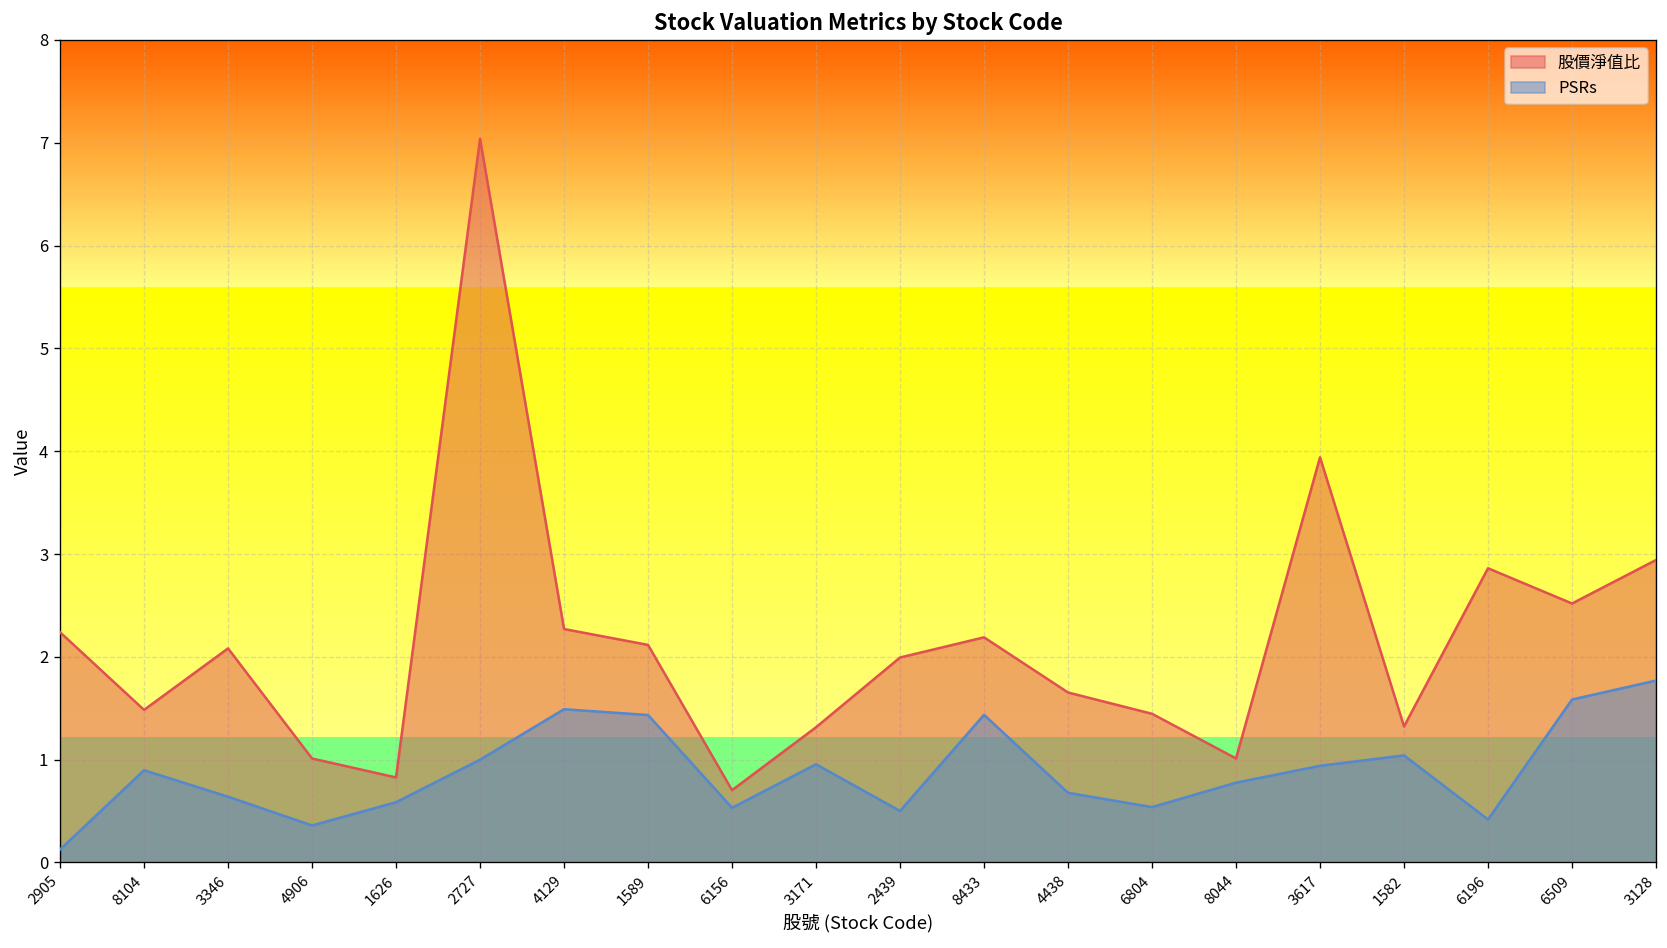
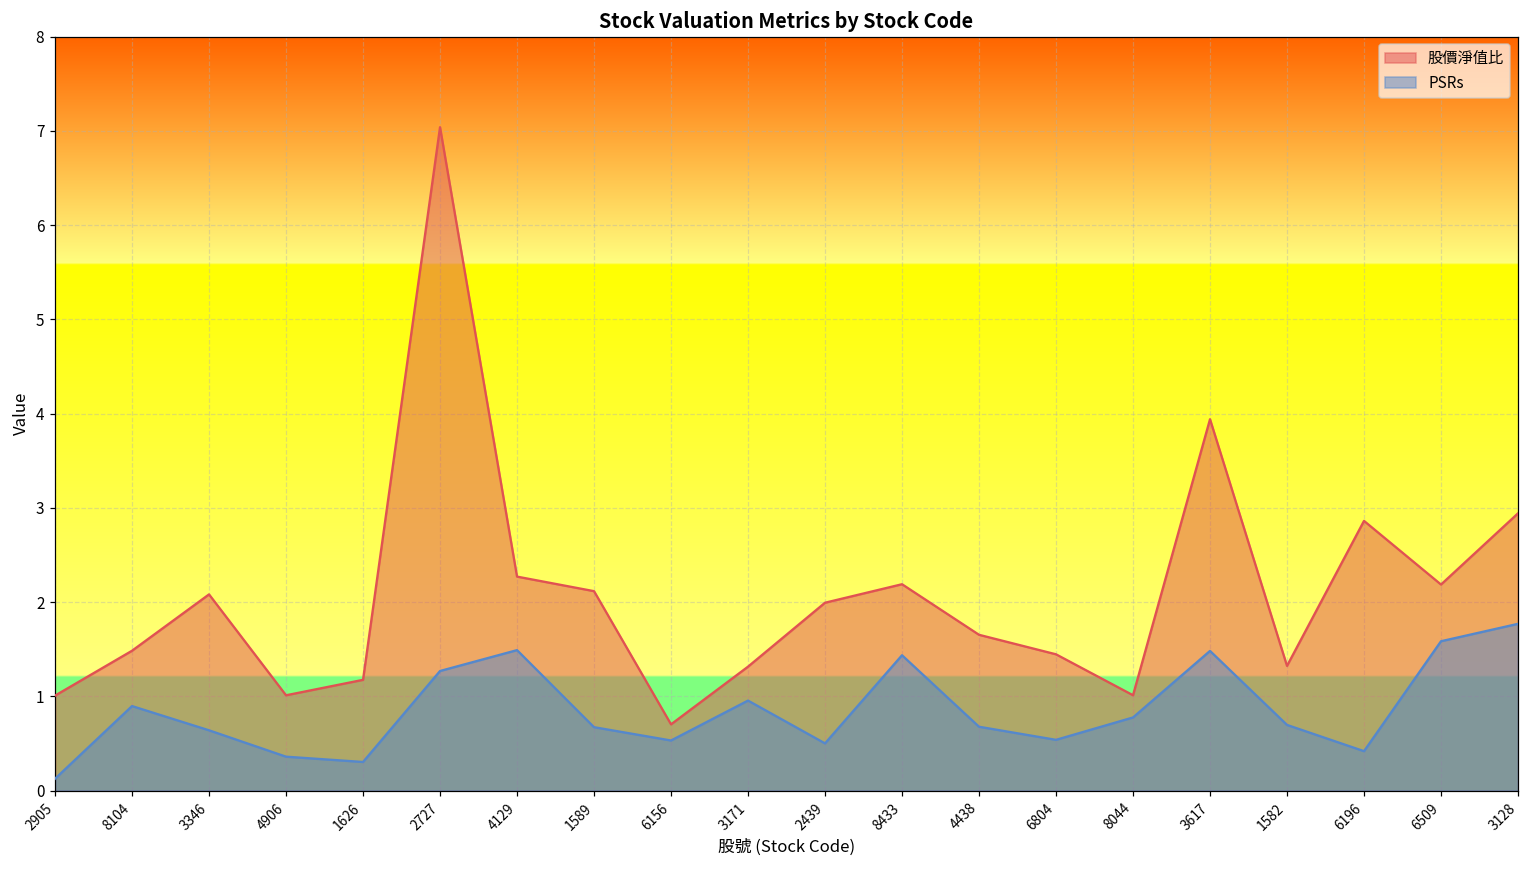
股價淨值比, 2905: 2.2 -> 1.0
股價淨值比, 1626: 0.8 -> 1.2
PSRs, 1626: 0.6 -> 0.3
PSRs, 2727: 1.0 -> 1.3
PSRs, 1589: 1.4 -> 0.7
PSRs, 3617: 0.9 -> 1.5
PSRs, 1582: 1.0 -> 0.7
股價淨值比, 6509: 2.5 -> 2.2
